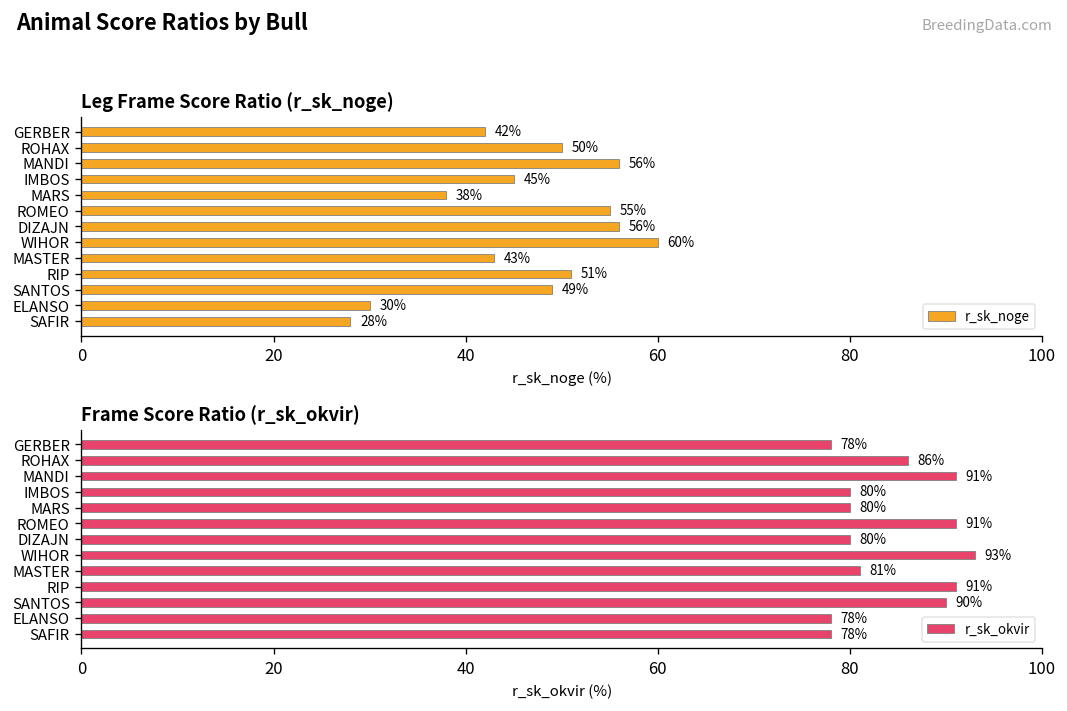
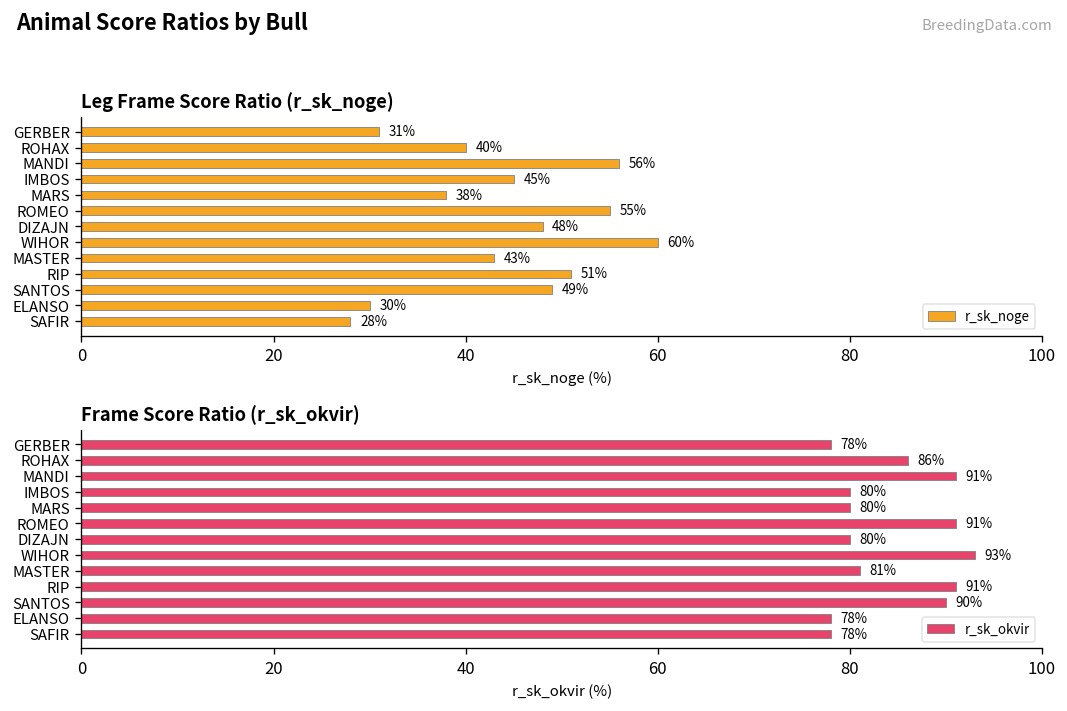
Leg Frame Score Ratio (r_sk_noge), GERBER: 42% -> 31%
Leg Frame Score Ratio (r_sk_noge), ROHAX: 50% -> 40%
Leg Frame Score Ratio (r_sk_noge), DIZAJN: 56% -> 48%
